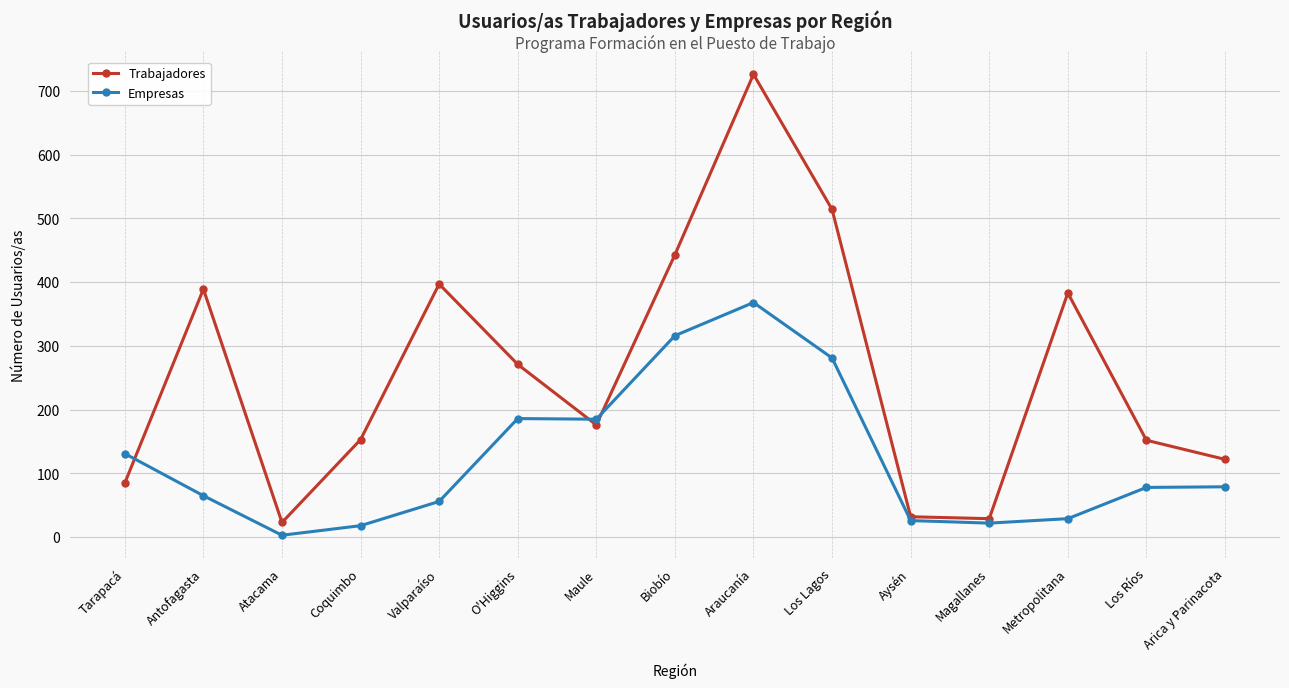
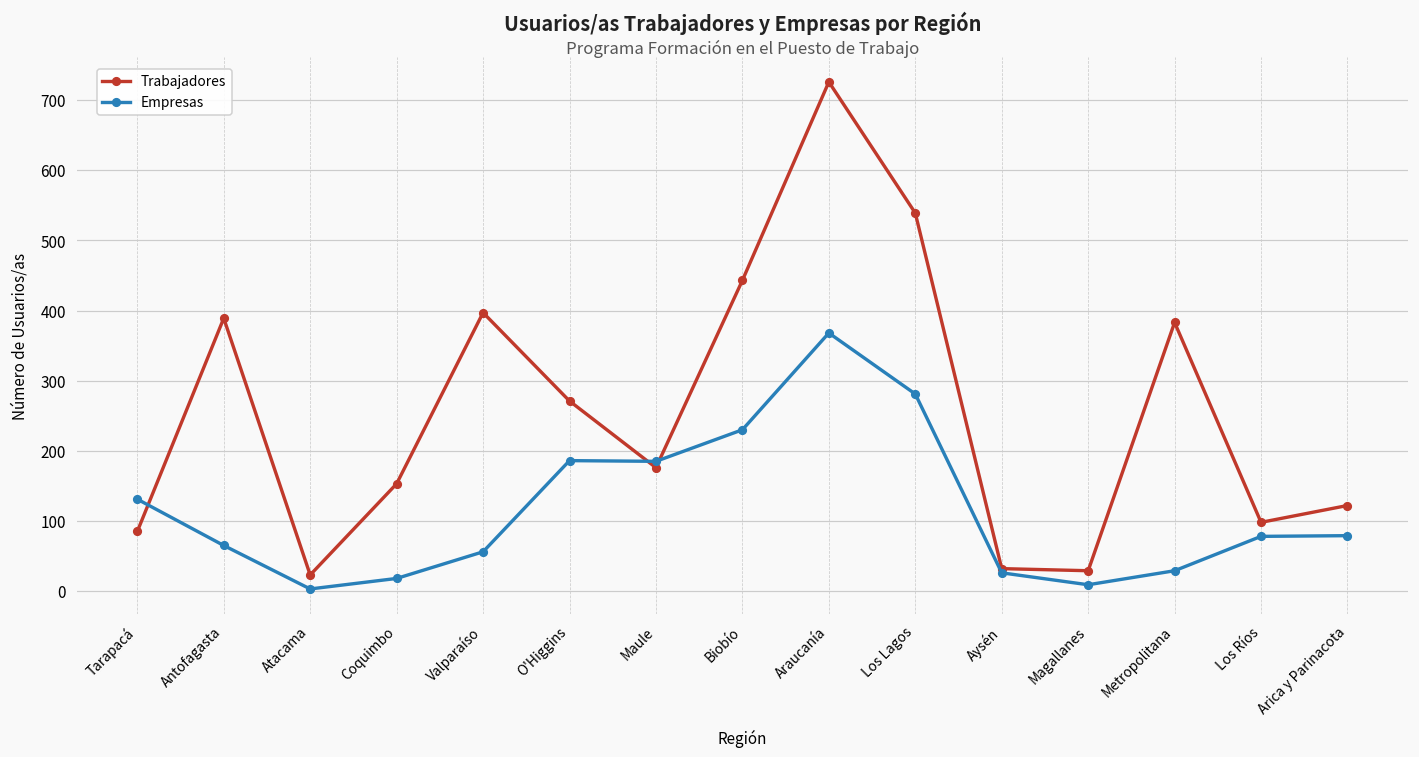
Empresas, Biobío: 320 -> 230
Trabajadores, Los Lagos: 510 -> 540
Empresas, Magallanes: 20 -> 10
Trabajadores, Los Ríos: 150 -> 100
